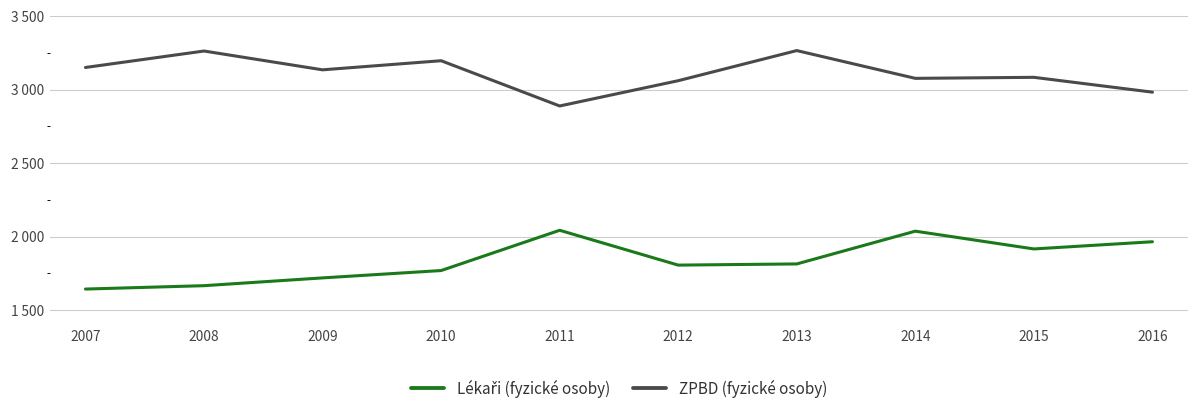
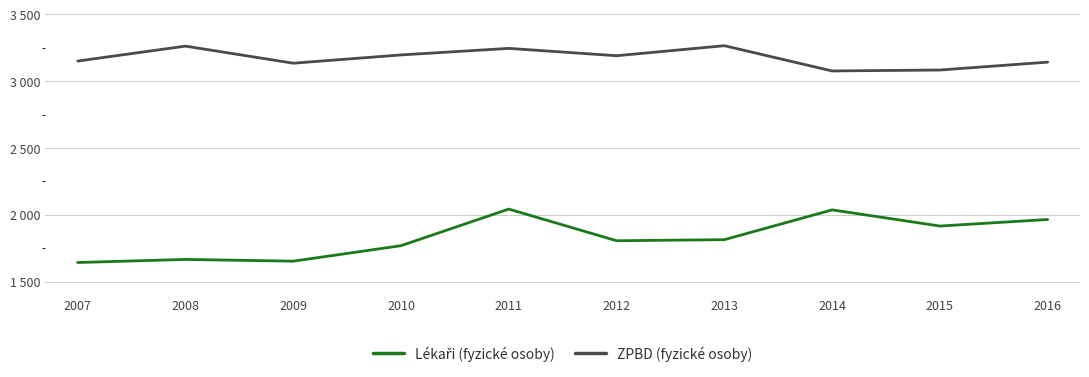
Lékaři (fyzické osoby), 2009: 1720 -> 1650
ZPBD (fyzické osoby), 2011: 2890 -> 3250
ZPBD (fyzické osoby), 2012: 3060 -> 3190
ZPBD (fyzické osoby), 2016: 2980 -> 3140
